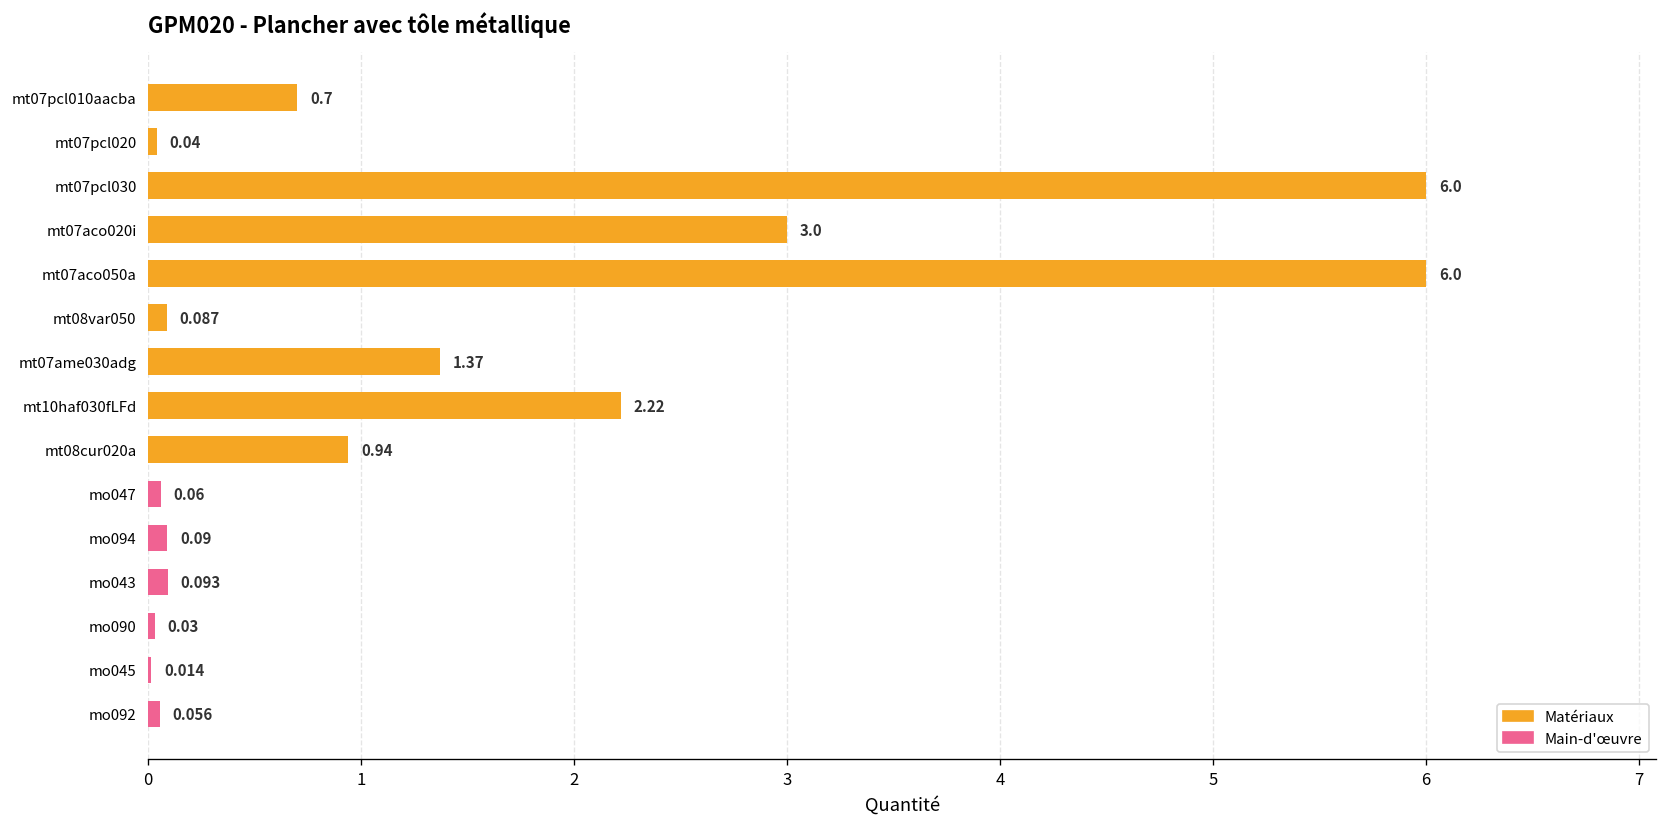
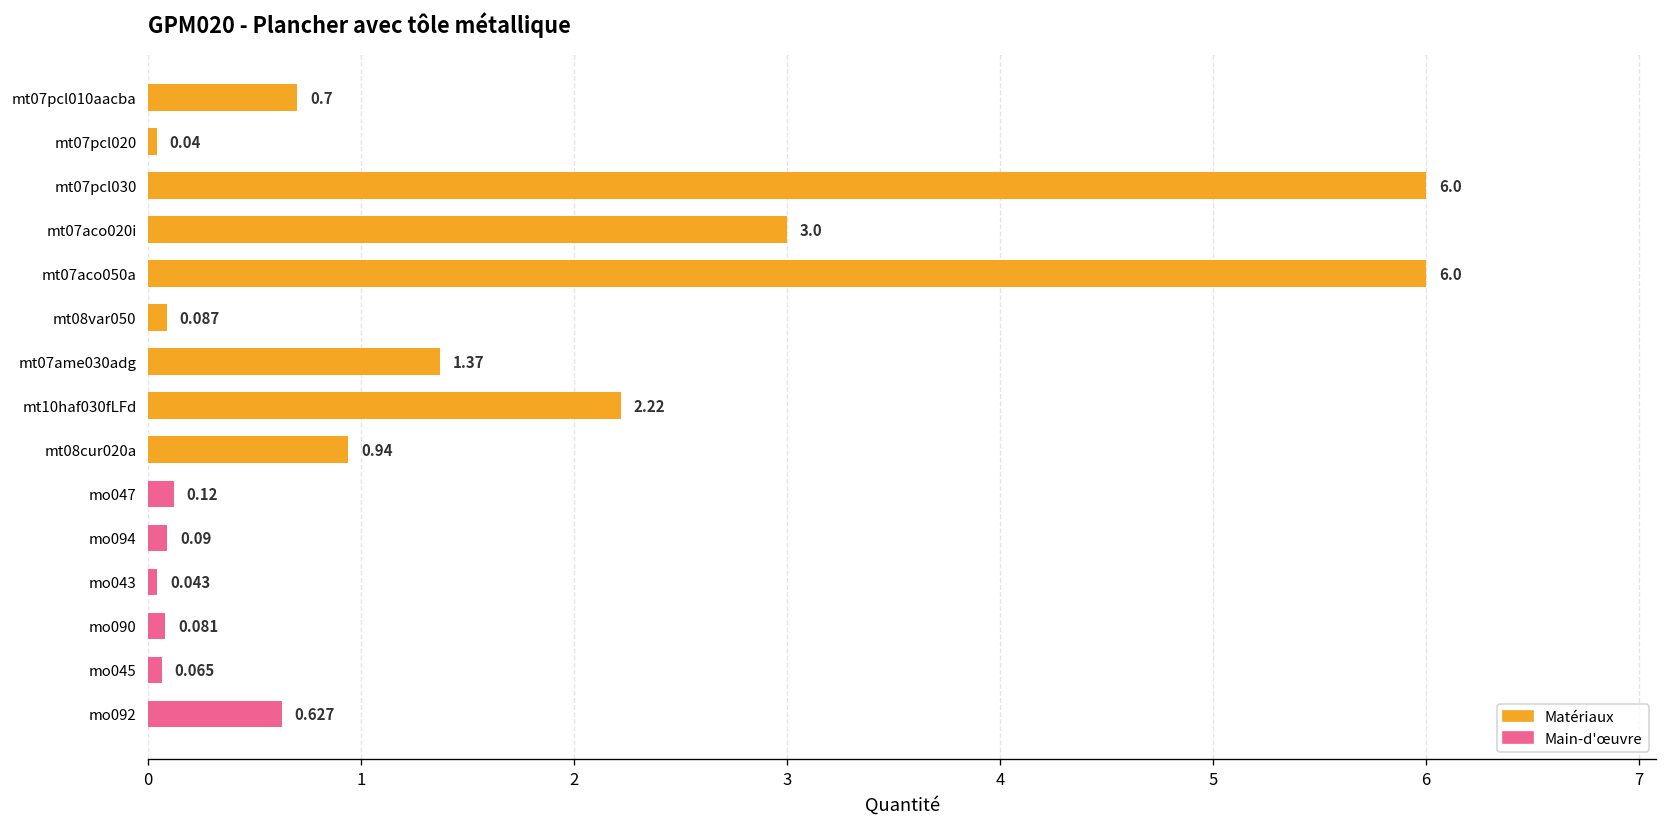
mo047: 0.06 -> 0.12
mo043: 0.093 -> 0.043
mo090: 0.03 -> 0.081
mo045: 0.014 -> 0.065
mo092: 0.056 -> 0.627
